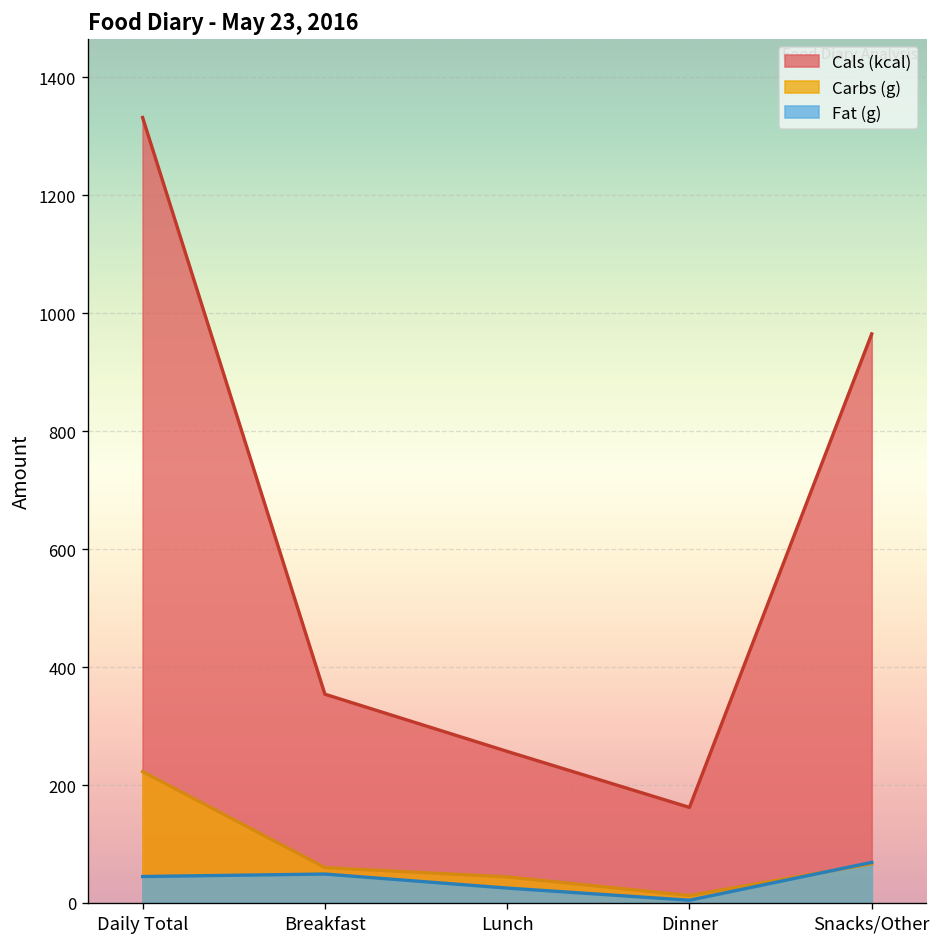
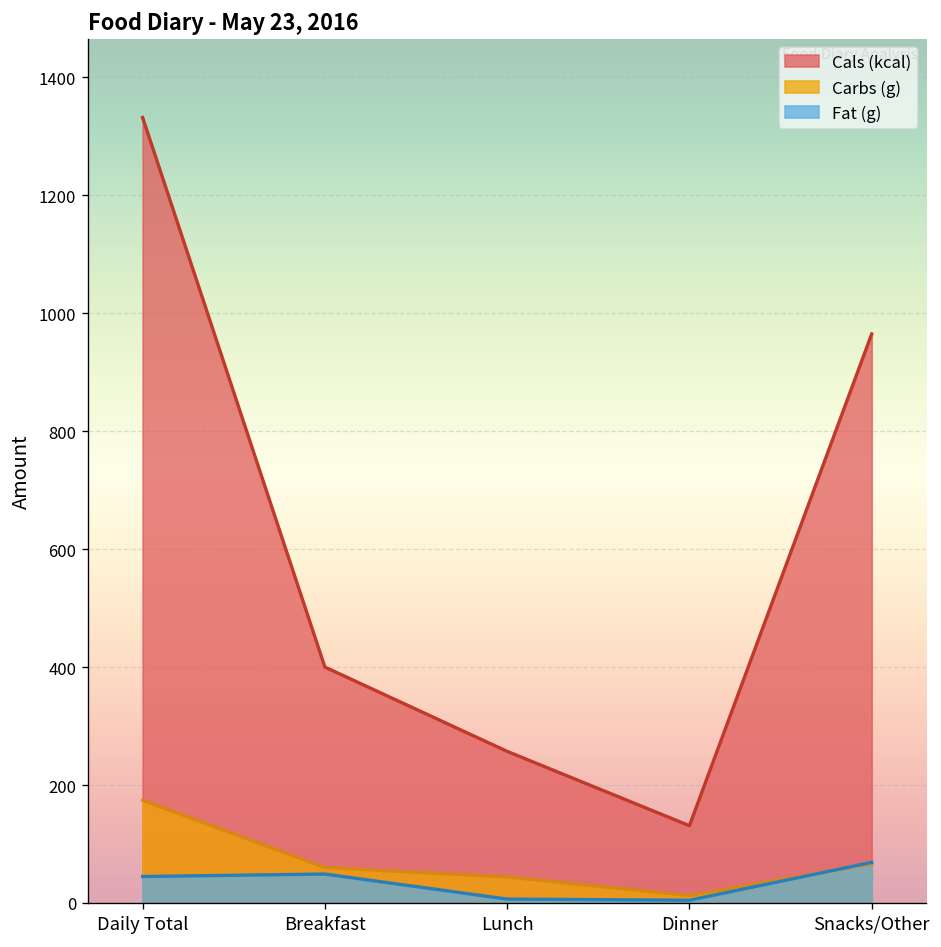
Carbs (g), Daily Total: 220 -> 170
Cals (kcal), Breakfast: 350 -> 400
Fat (g), Lunch: 30 -> 10
Cals (kcal), Dinner: 160 -> 130
